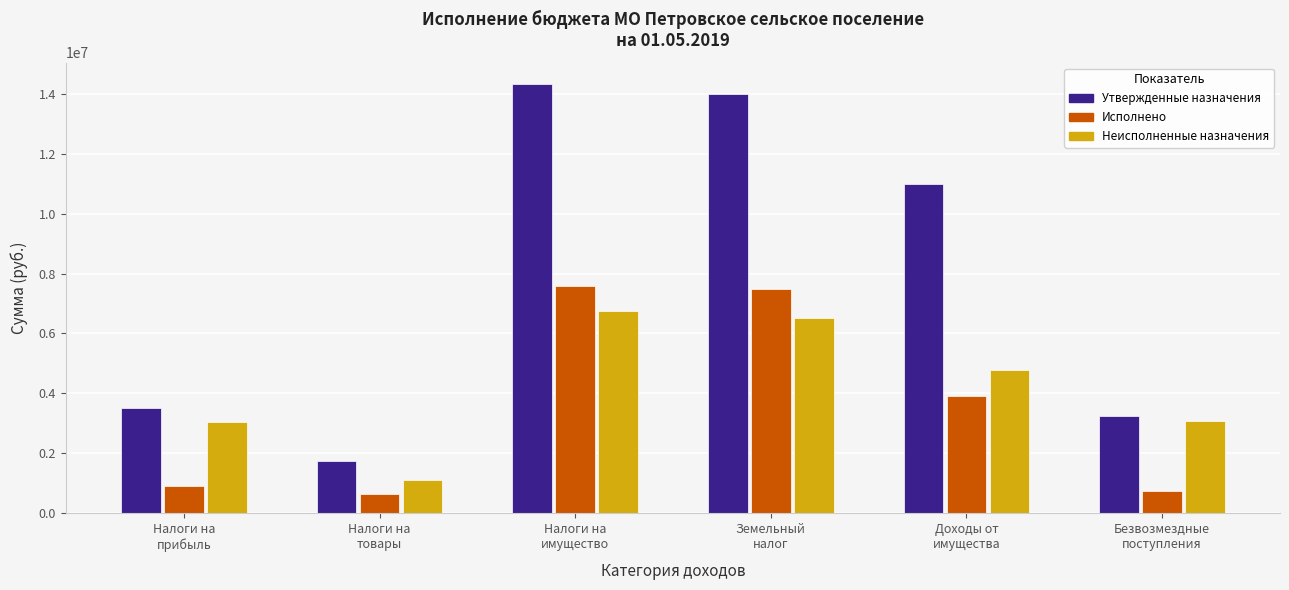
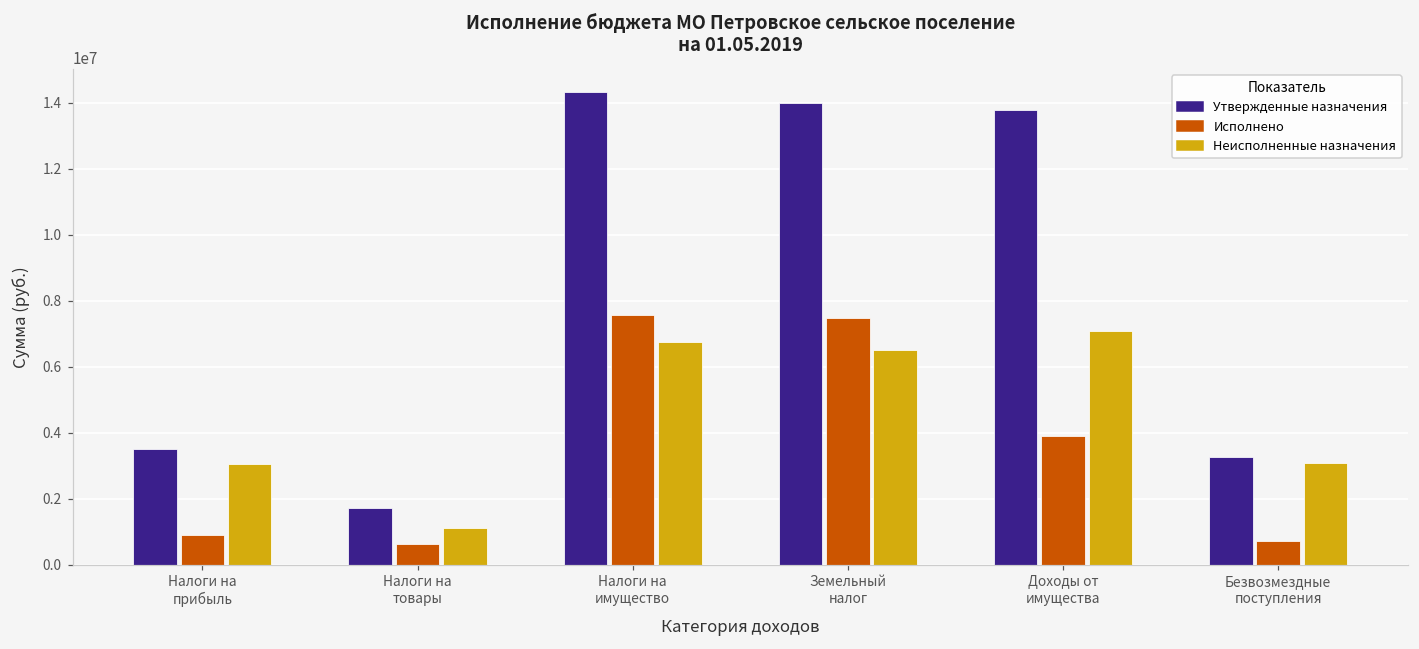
Утвержденные назначения, Доходы от имущества: 11000000 -> 13800000
Неисполненные назначения, Доходы от имущества: 4800000 -> 7100000
